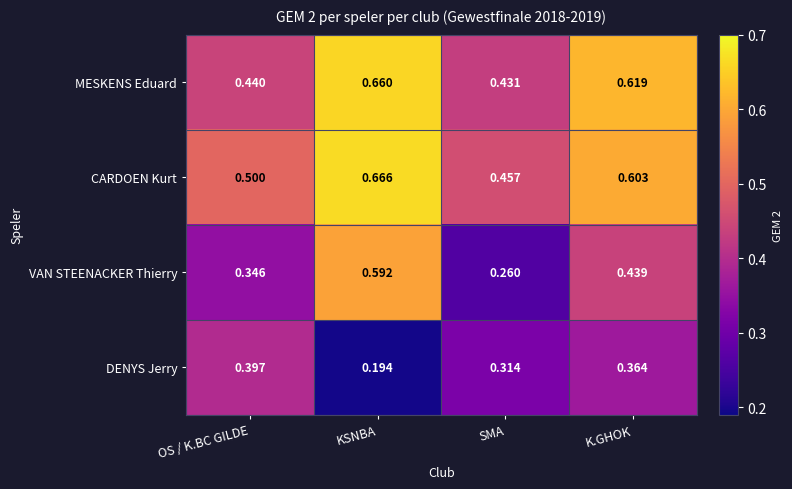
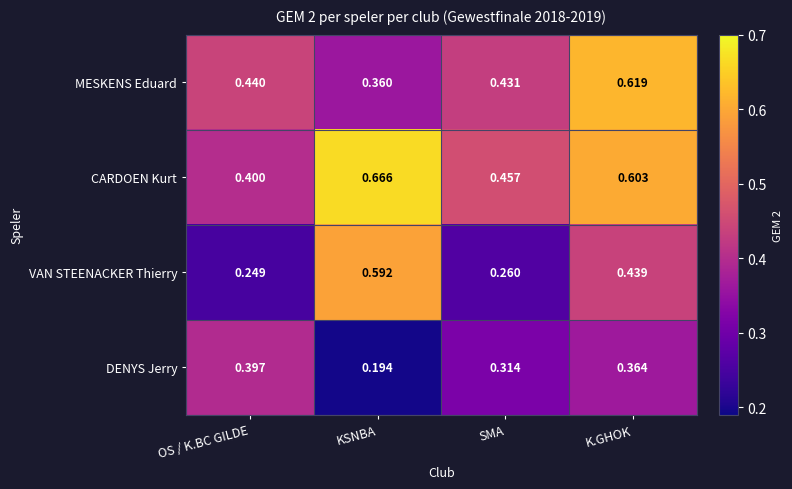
MESKENS Eduard, KSNBA: 0.660 -> 0.360
CARDOEN Kurt, OS / K.BC GILDE: 0.500 -> 0.400
VAN STEENACKER Thierry, OS / K.BC GILDE: 0.346 -> 0.249
